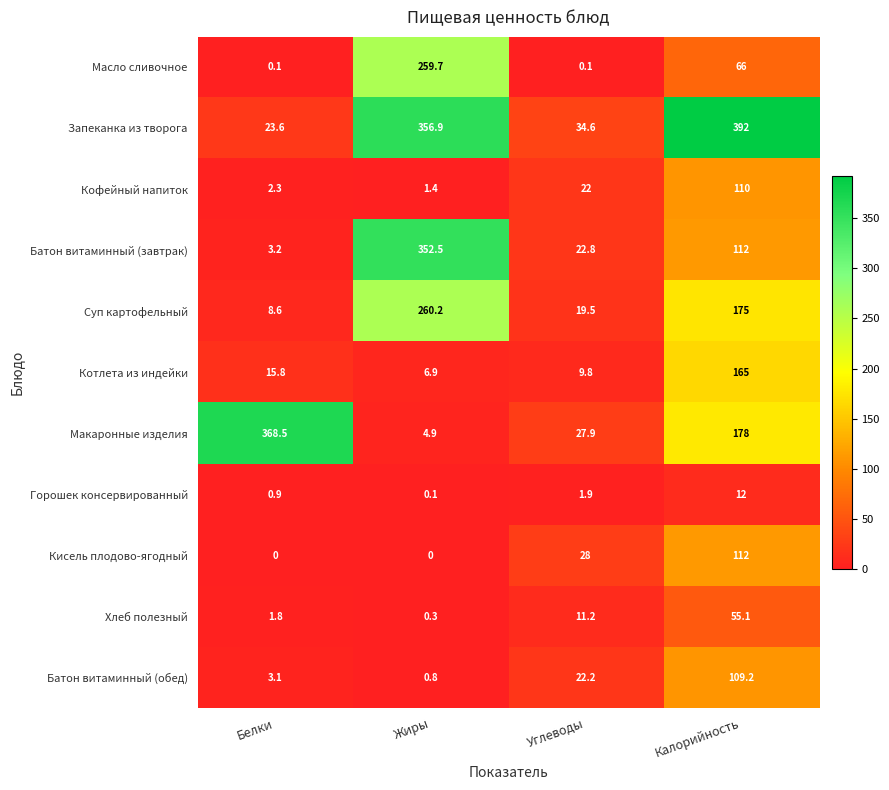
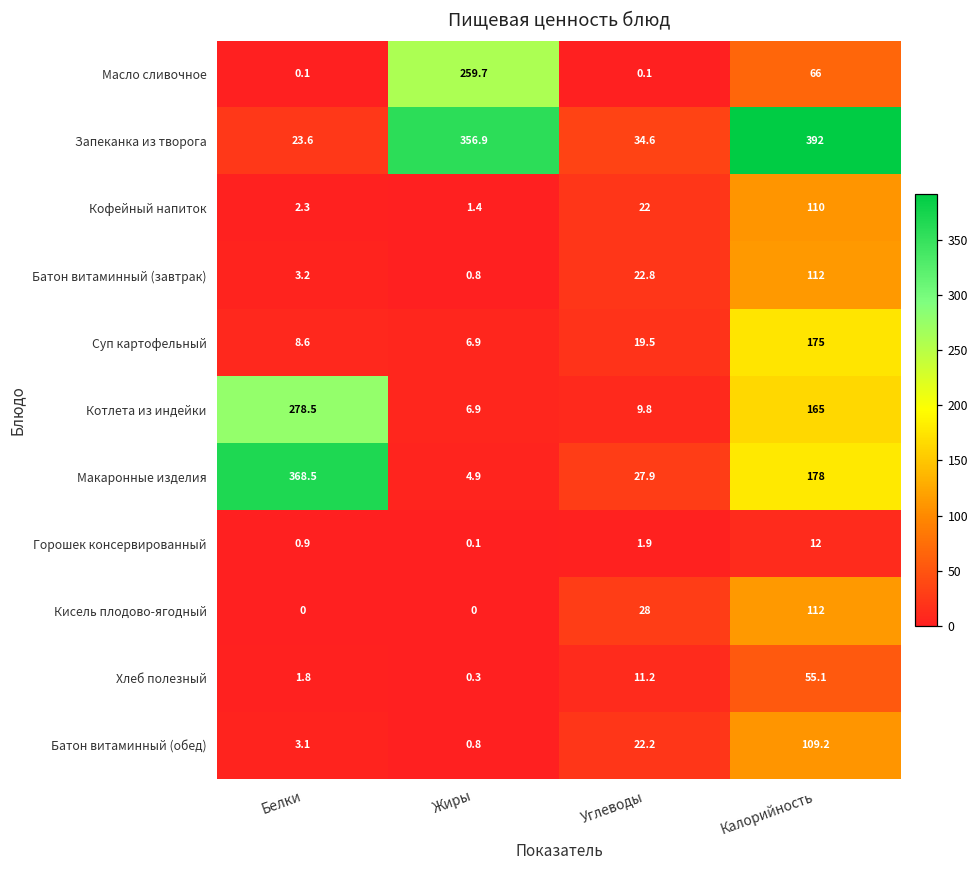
Батон витаминный (завтрак), Жиры: 352.5 -> 0.8
Суп картофельный, Жиры: 260.2 -> 6.9
Котлета из индейки, Белки: 15.8 -> 278.5
